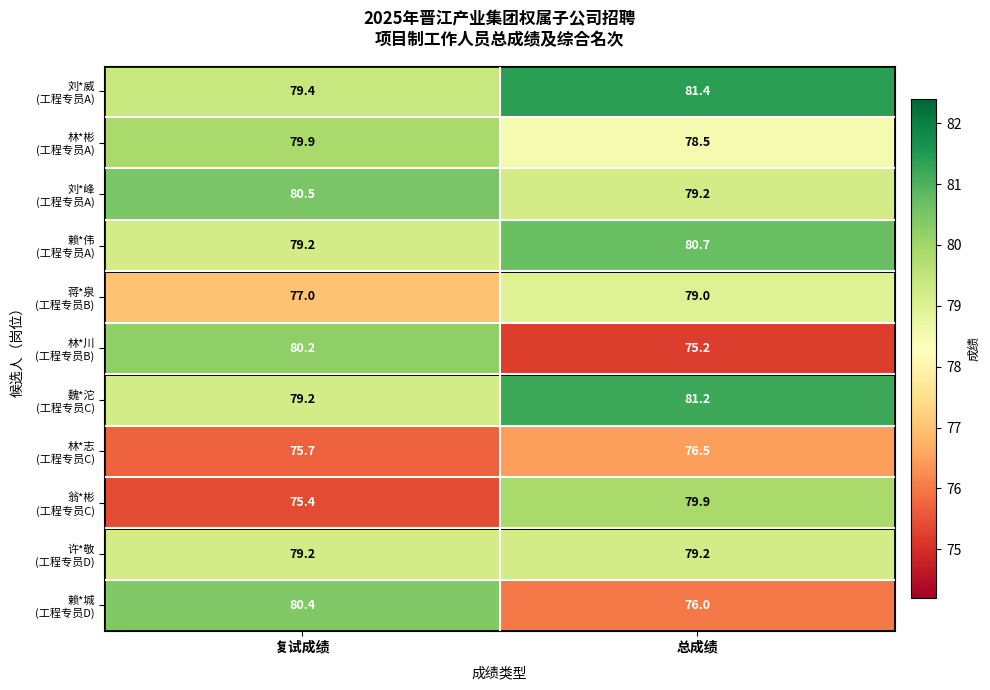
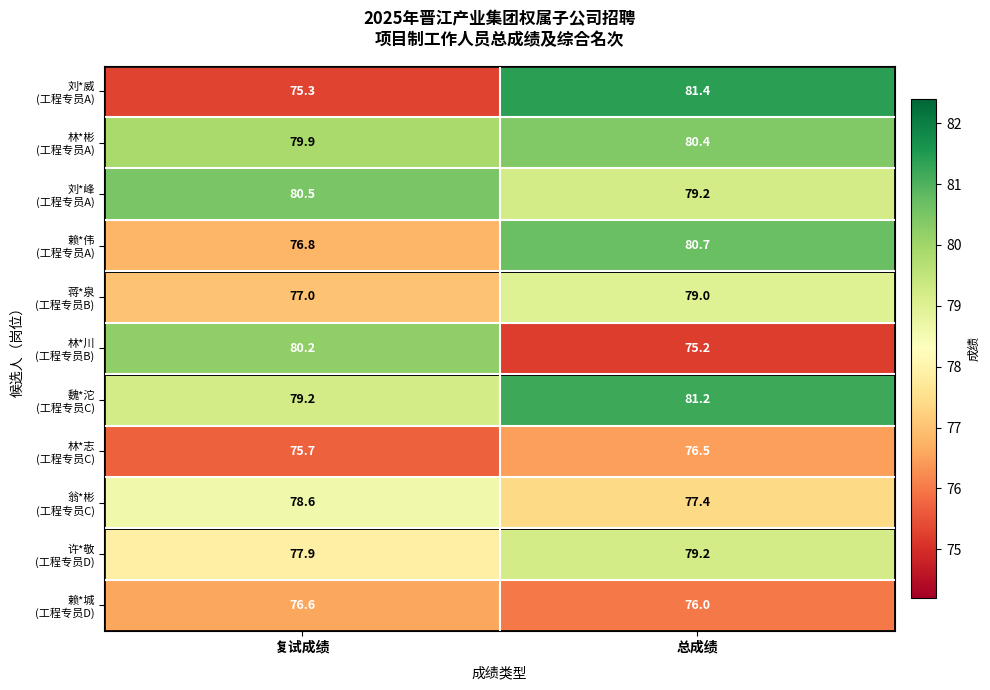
刘*威 (工程专员A), 复试成绩: 79.4 -> 75.3
林*彬 (工程专员A), 总成绩: 78.5 -> 80.4
赖*伟 (工程专员A), 复试成绩: 79.2 -> 76.8
翁*彬 (工程专员C), 复试成绩: 75.4 -> 78.6
翁*彬 (工程专员C), 总成绩: 79.9 -> 77.4
许*敬 (工程专员D), 复试成绩: 79.2 -> 77.9
赖*城 (工程专员D), 复试成绩: 80.4 -> 76.6
